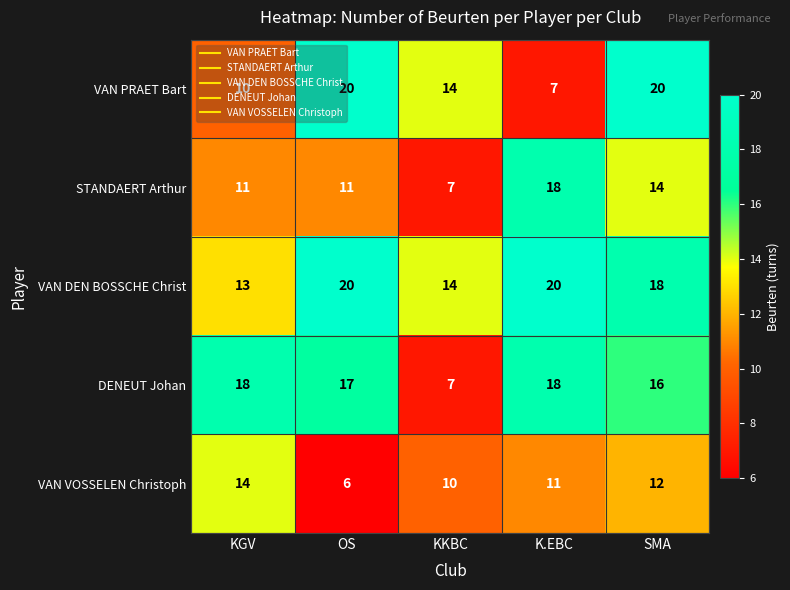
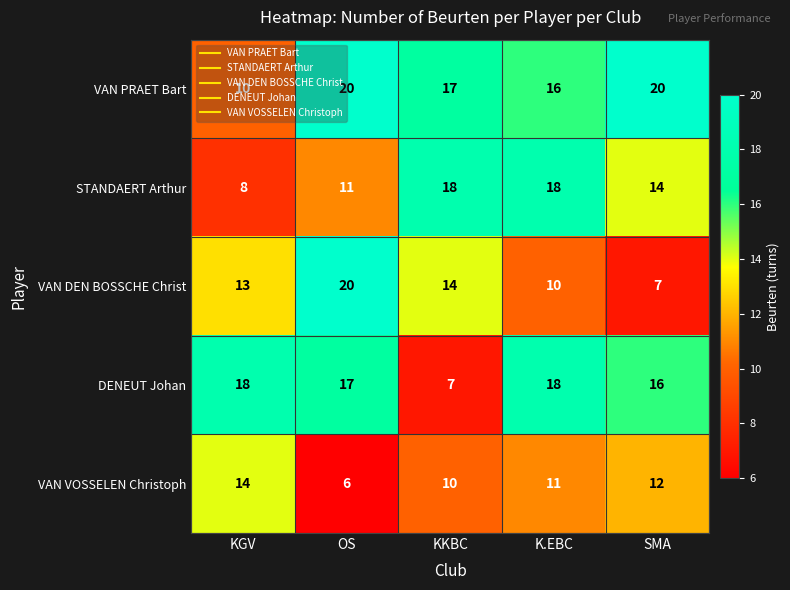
VAN PRAET Bart, KKBC: 14 -> 17
VAN PRAET Bart, K.EBC: 7 -> 16
STANDAERT Arthur, KGV: 11 -> 8
STANDAERT Arthur, KKBC: 7 -> 18
VAN DEN BOSSCHE Christ, K.EBC: 20 -> 10
VAN DEN BOSSCHE Christ, SMA: 18 -> 7
